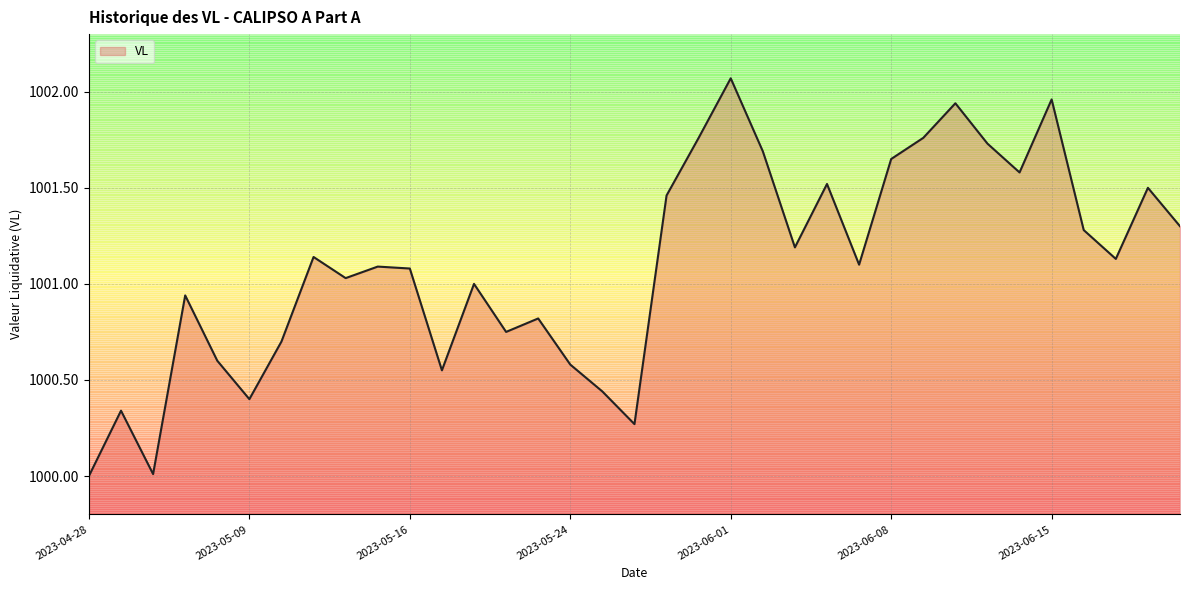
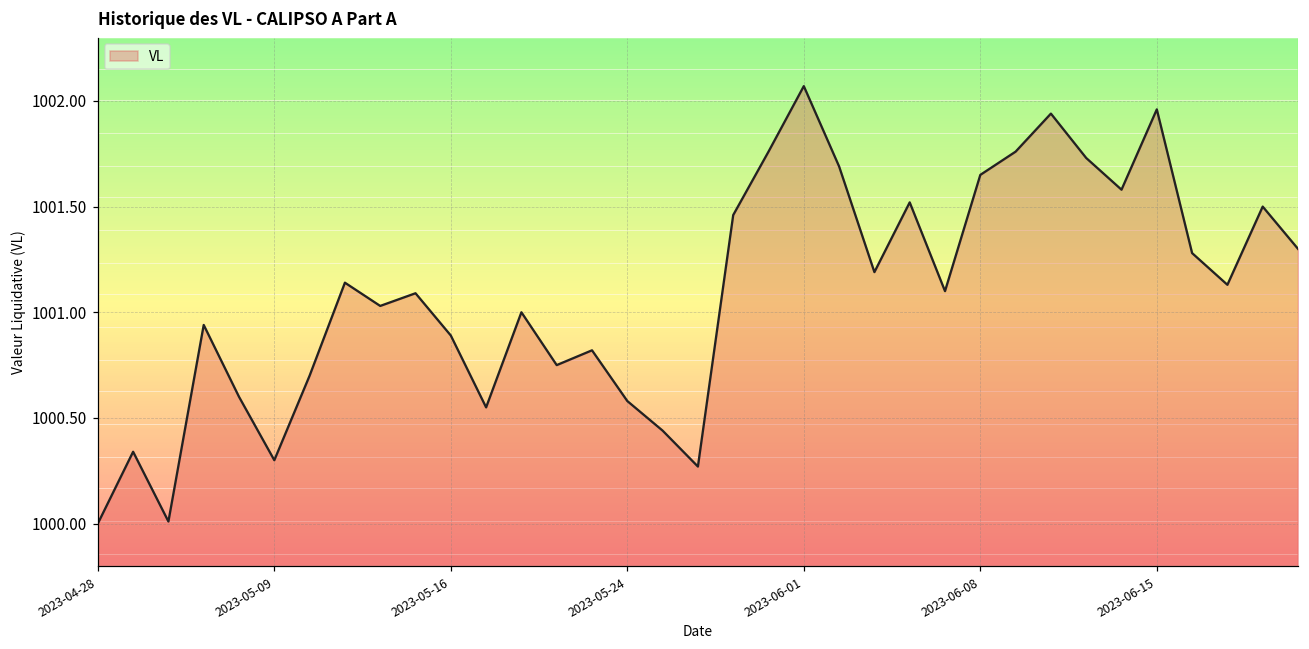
2023-05-09: 1000.4 -> 1000.3
2023-05-16: 1001.08 -> 1000.89
